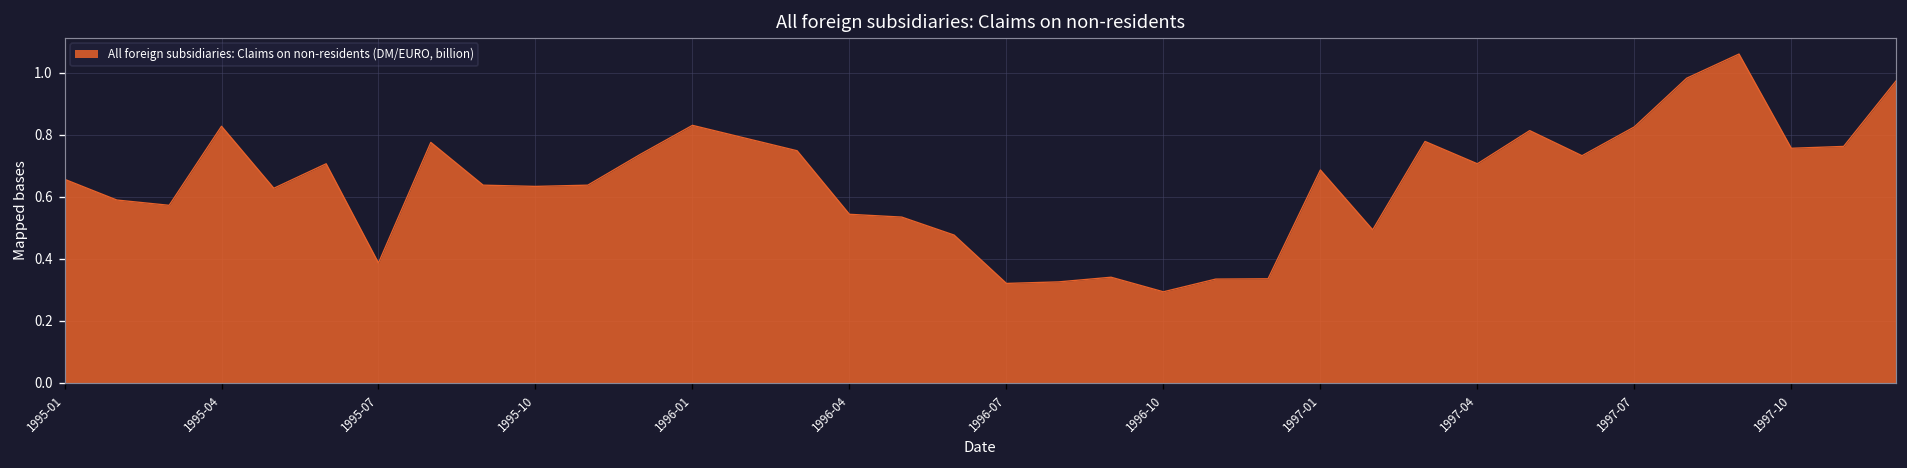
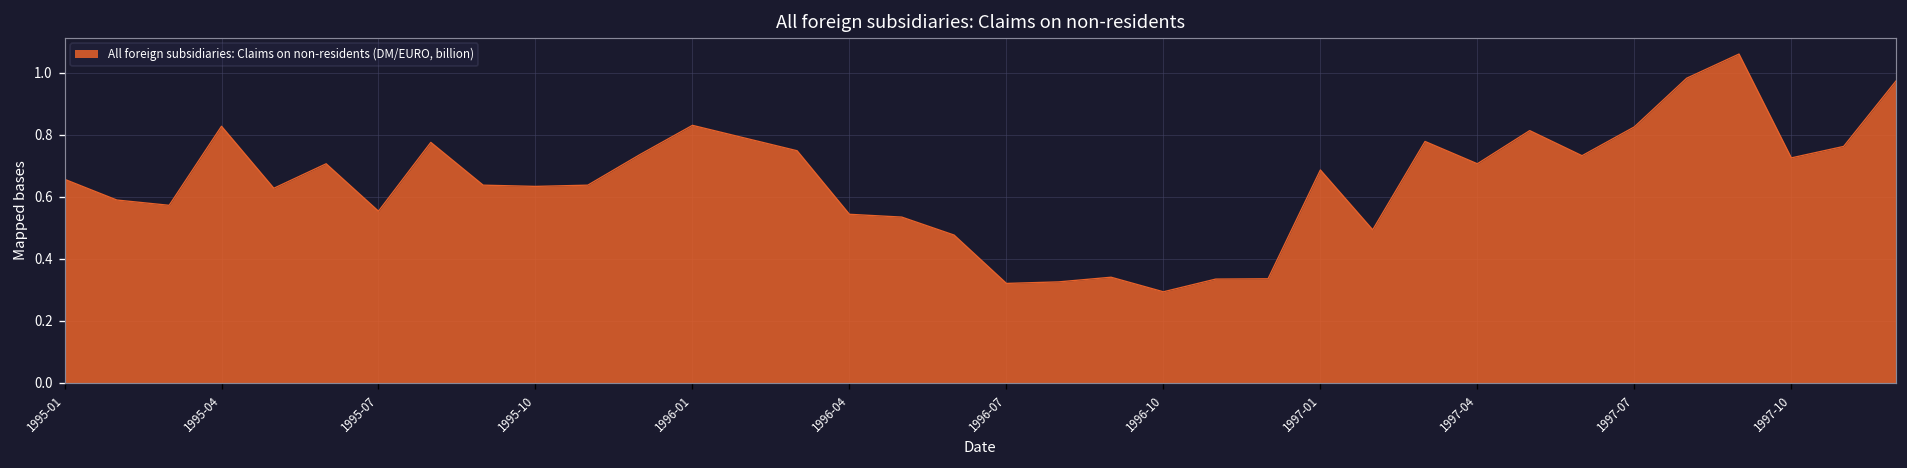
1995-07: 0.39 -> 0.55
1997-10: 0.76 -> 0.73
